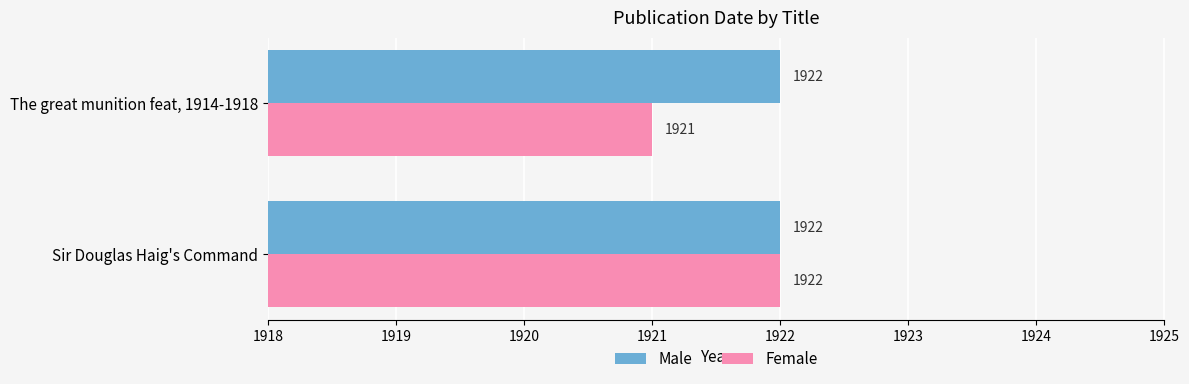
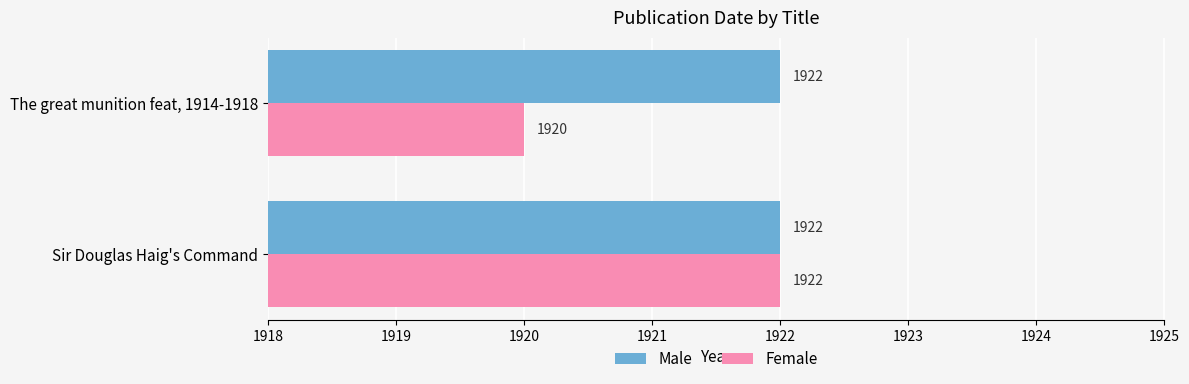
Female, The great munition feat, 1914-1918: 1921 -> 1920
